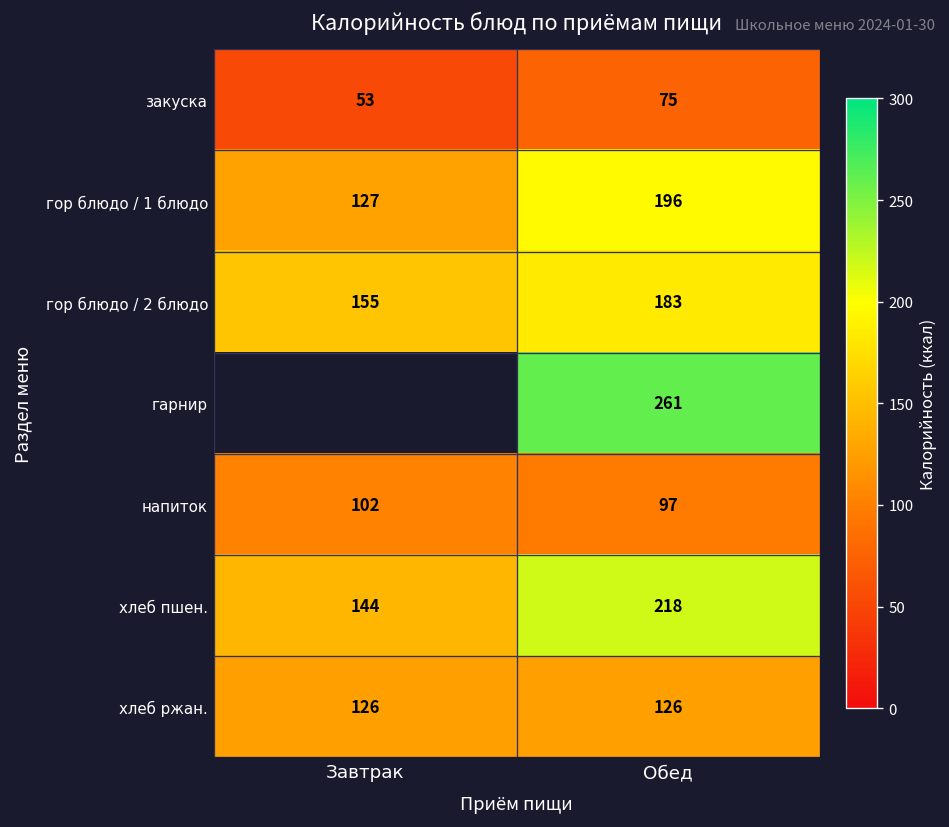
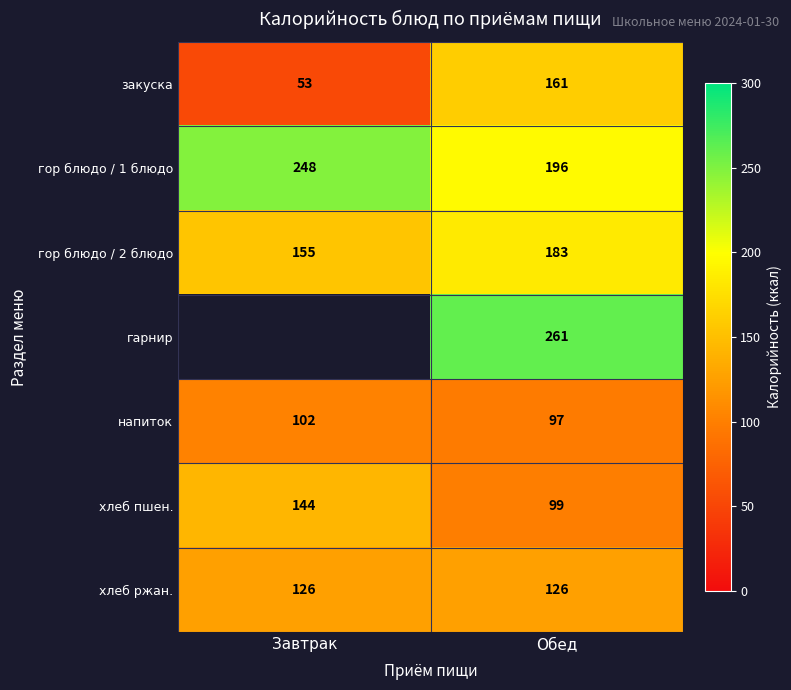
закуска, Обед: 75 -> 161
гор блюдо / 1 блюдо, Завтрак: 127 -> 248
хлеб пшен., Обед: 218 -> 99
